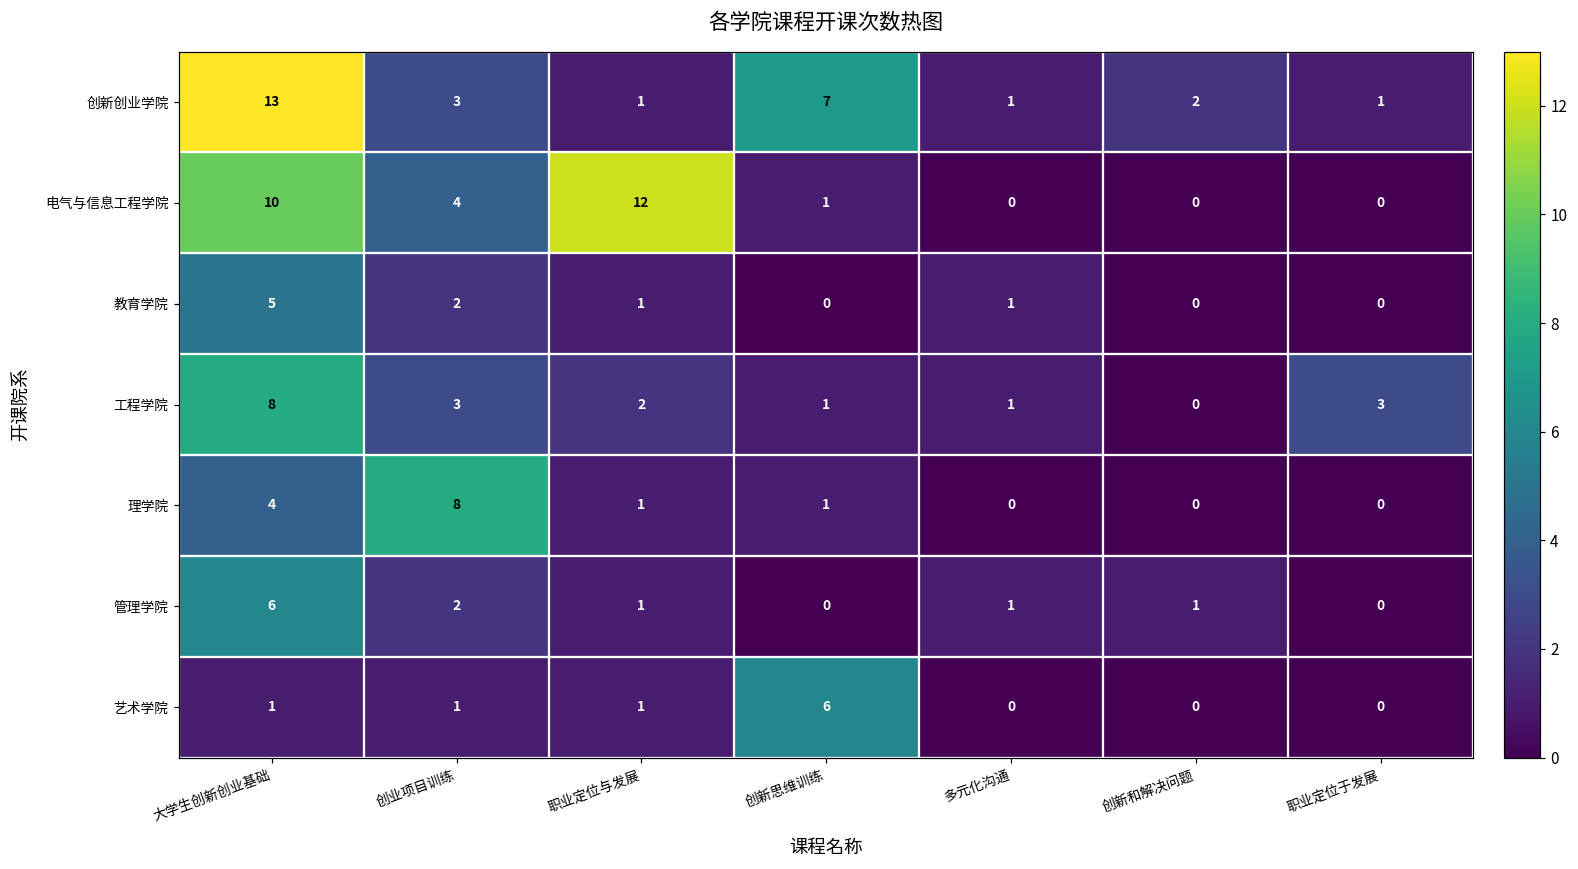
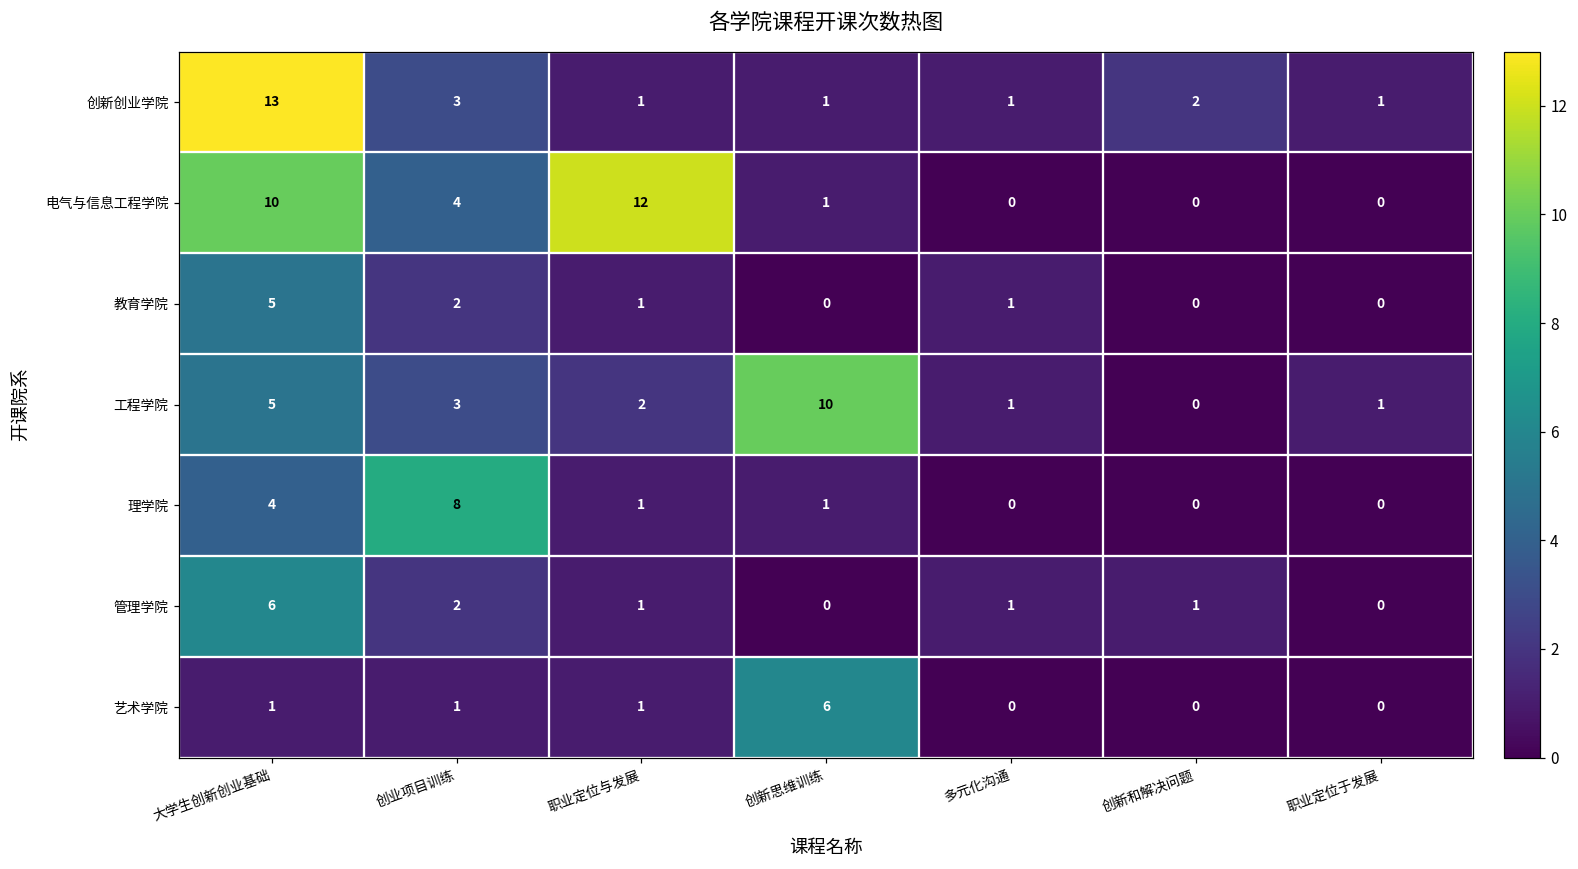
创新创业学院, 创新思维训练: 7 -> 1
工程学院, 大学生创新创业基础: 8 -> 5
工程学院, 创新思维训练: 1 -> 10
工程学院, 职业定位于发展: 3 -> 1
